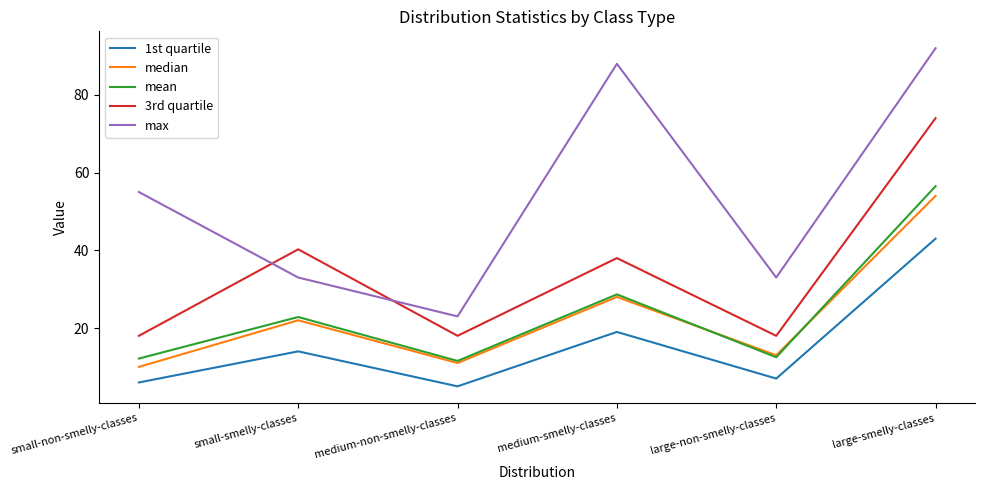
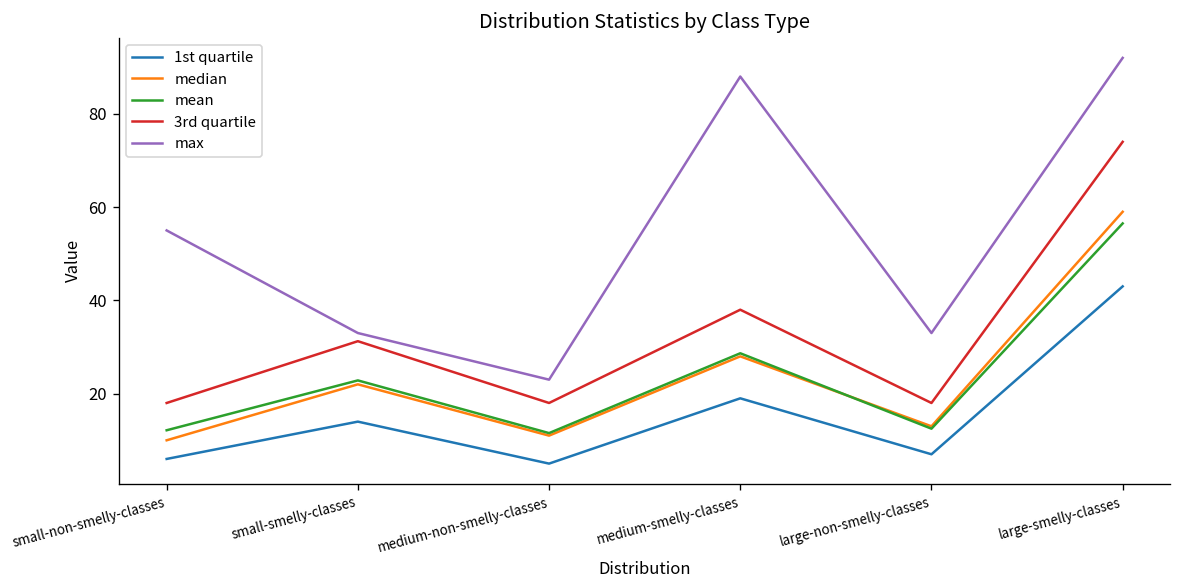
3rd quartile, small-smelly-classes: 40 -> 31
median, large-smelly-classes: 54 -> 59
